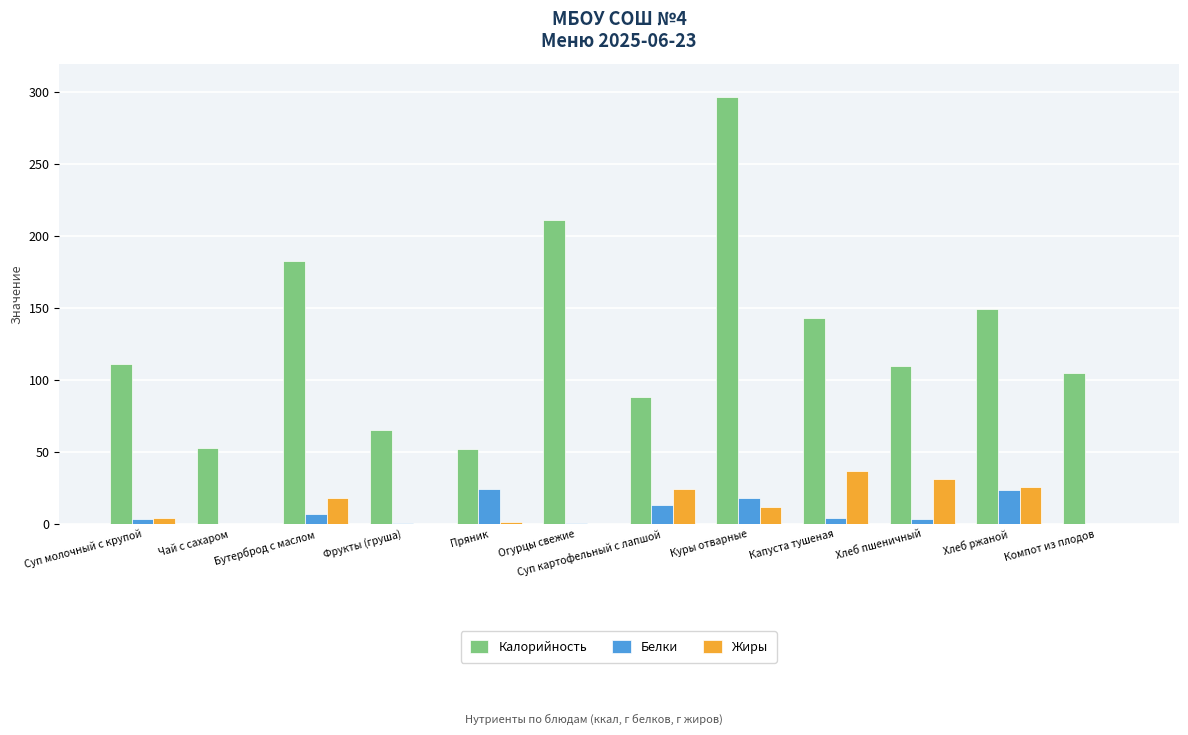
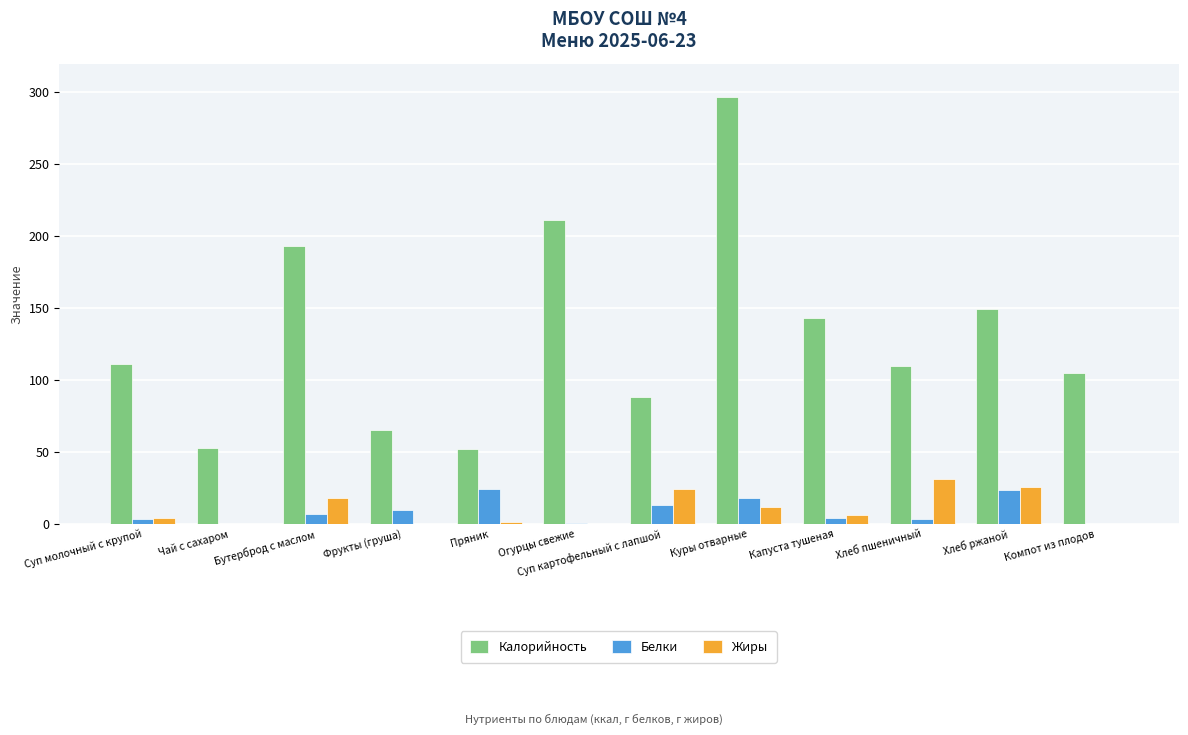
Калорийность, Бутерброд с маслом: 183 -> 193
Белки, Фрукты (груша): 0 -> 10
Жиры, Капуста тушеная: 37 -> 7
